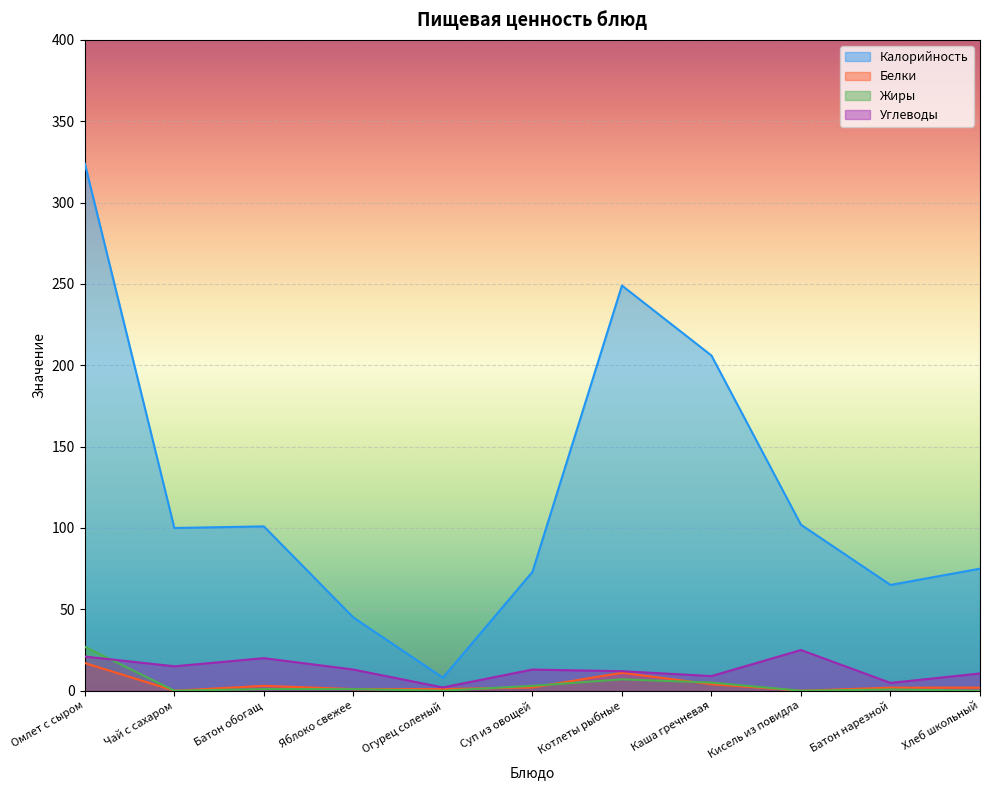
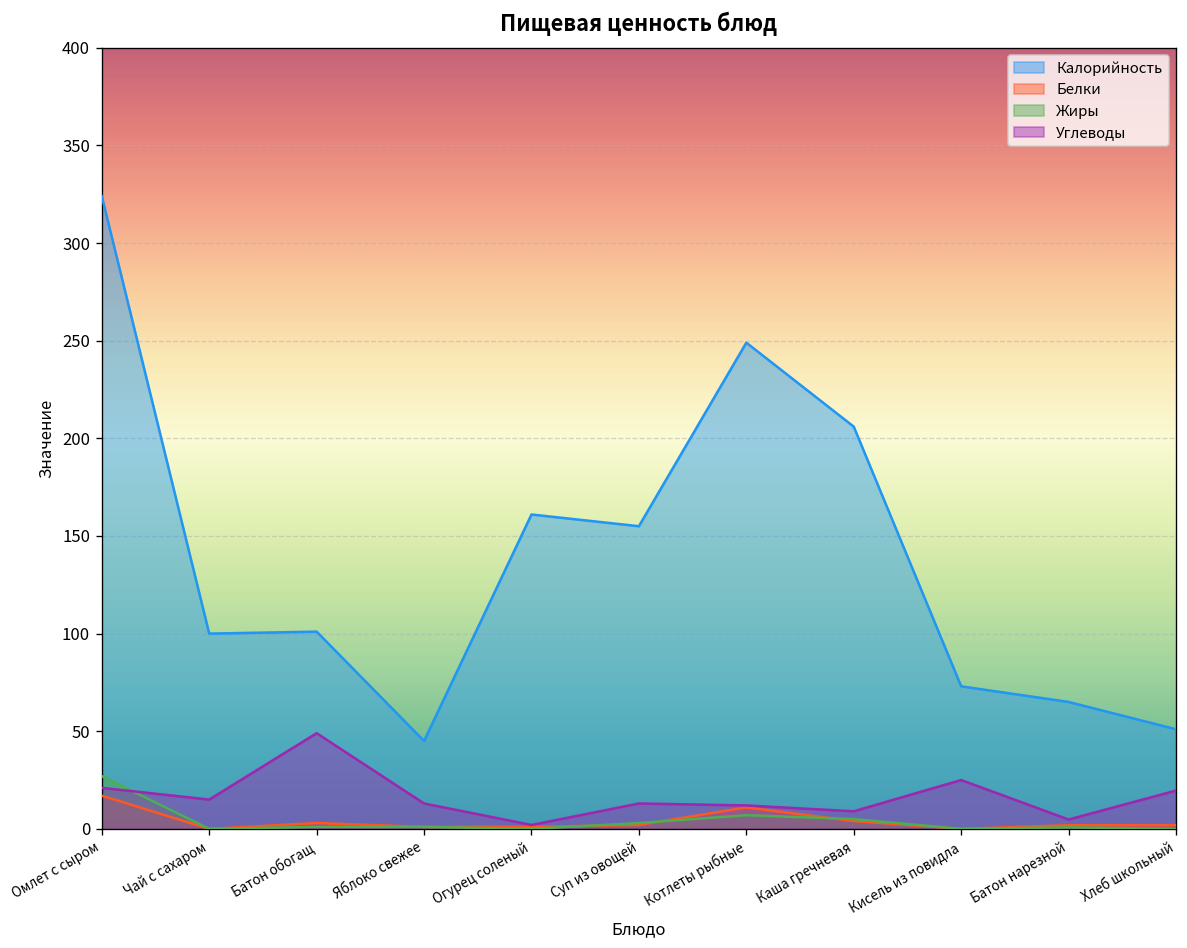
Углеводы, Батон обогащ: 20 -> 49
Калорийность, Огурец соленый: 8 -> 161
Калорийность, Суп из овощей: 73 -> 155
Калорийность, Кисель из повидла: 102 -> 73
Калорийность, Хлеб школьный: 75 -> 51
Углеводы, Хлеб школьный: 11 -> 20
